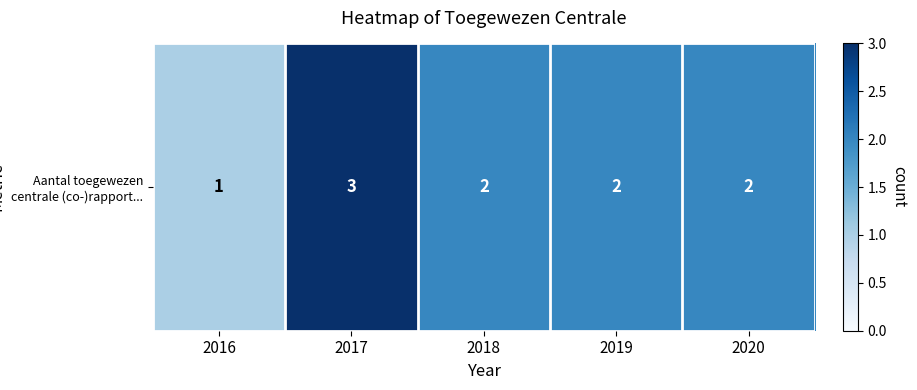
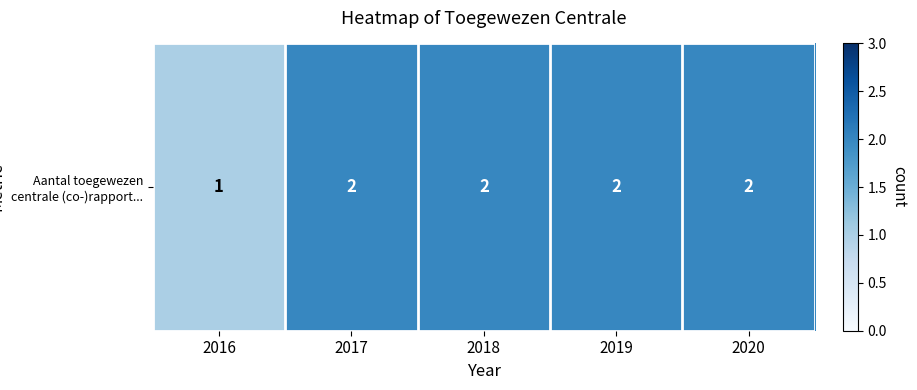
Aantal toegewezen centrale (co-)rapport..., 2017: 3 -> 2
